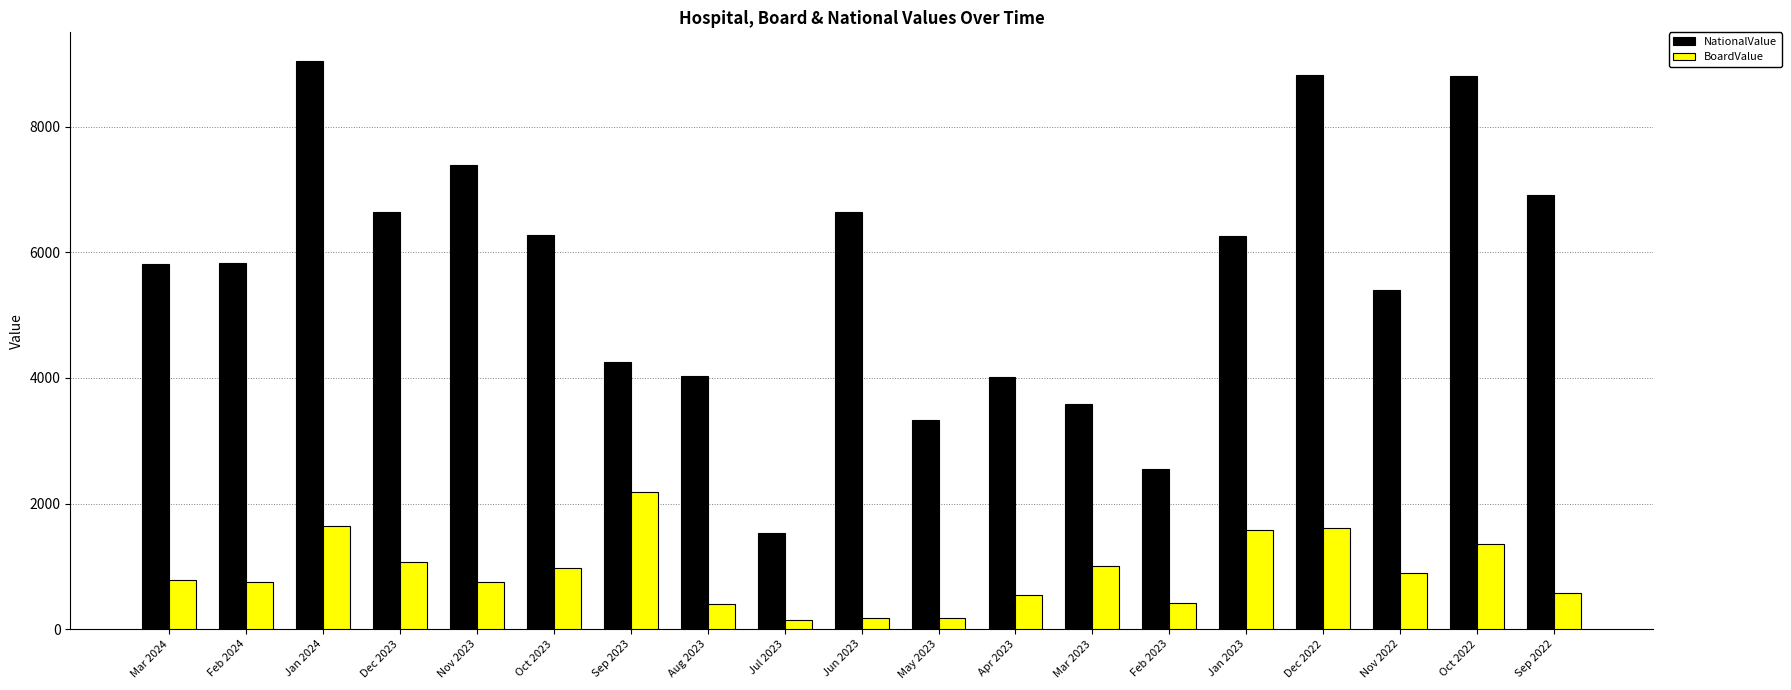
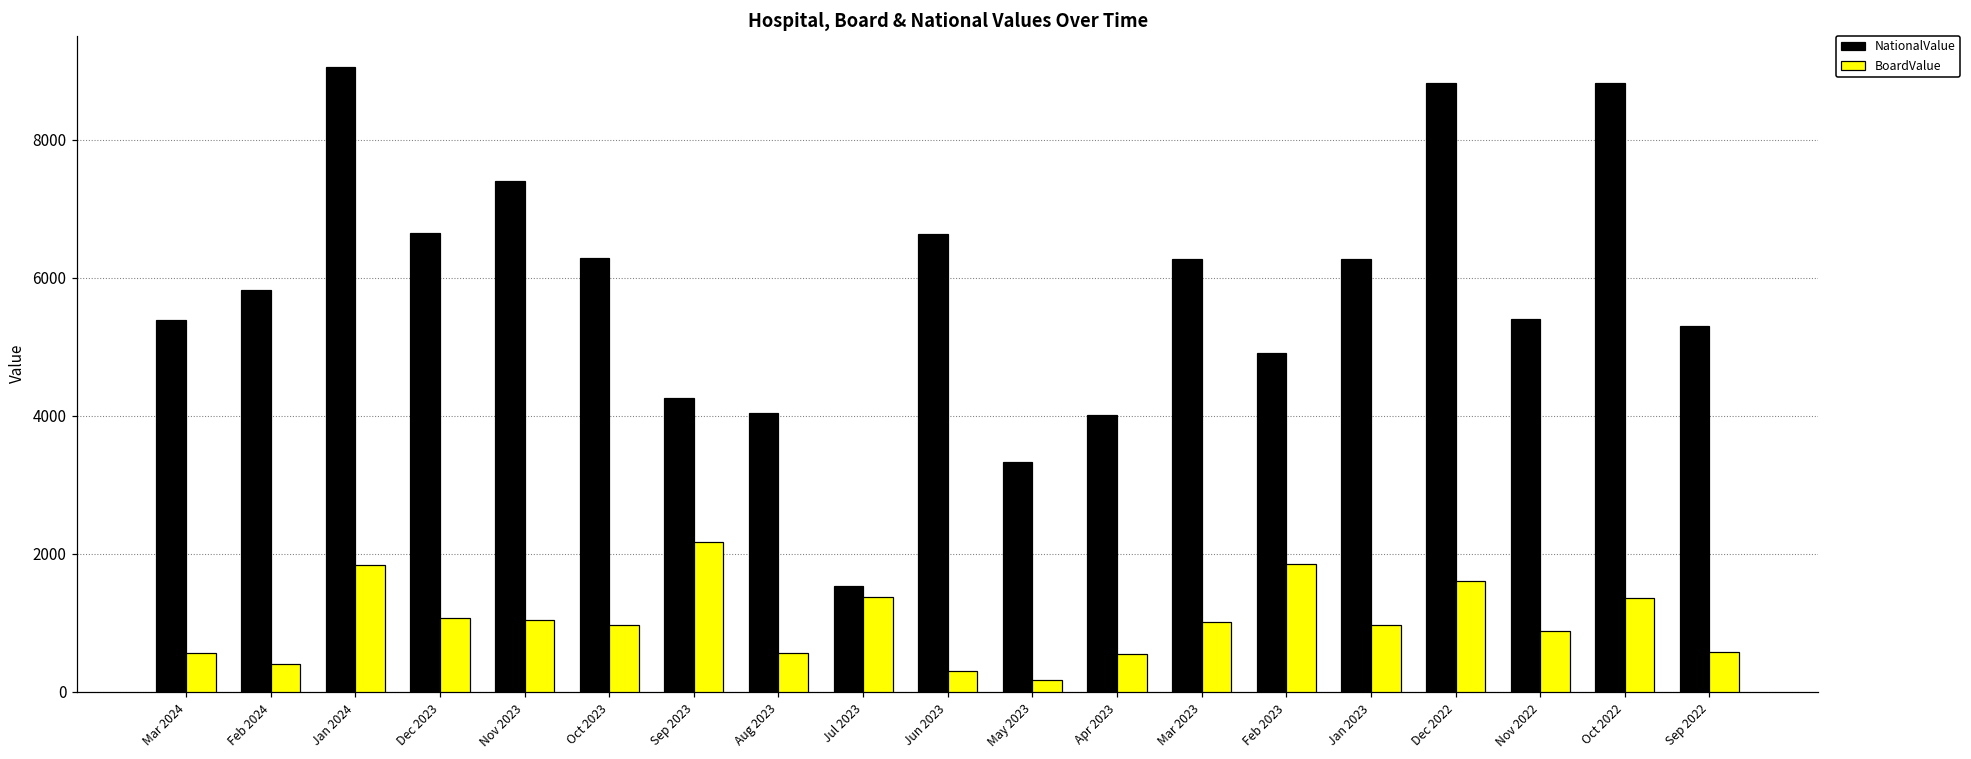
NationalValue, Mar 2024: 5800 -> 5400
BoardValue, Mar 2024: 800 -> 600
BoardValue, Feb 2024: 800 -> 400
BoardValue, Jan 2024: 1600 -> 1800
BoardValue, Nov 2023: 800 -> 1000
BoardValue, Aug 2023: 400 -> 600
BoardValue, Jul 2023: 200 -> 1400
BoardValue, Jun 2023: 200 -> 300
NationalValue, Mar 2023: 3600 -> 6300
NationalValue, Feb 2023: 2600 -> 4900
BoardValue, Feb 2023: 400 -> 1900
BoardValue, Jan 2023: 1600 -> 1000
NationalValue, Sep 2022: 6900 -> 5300
